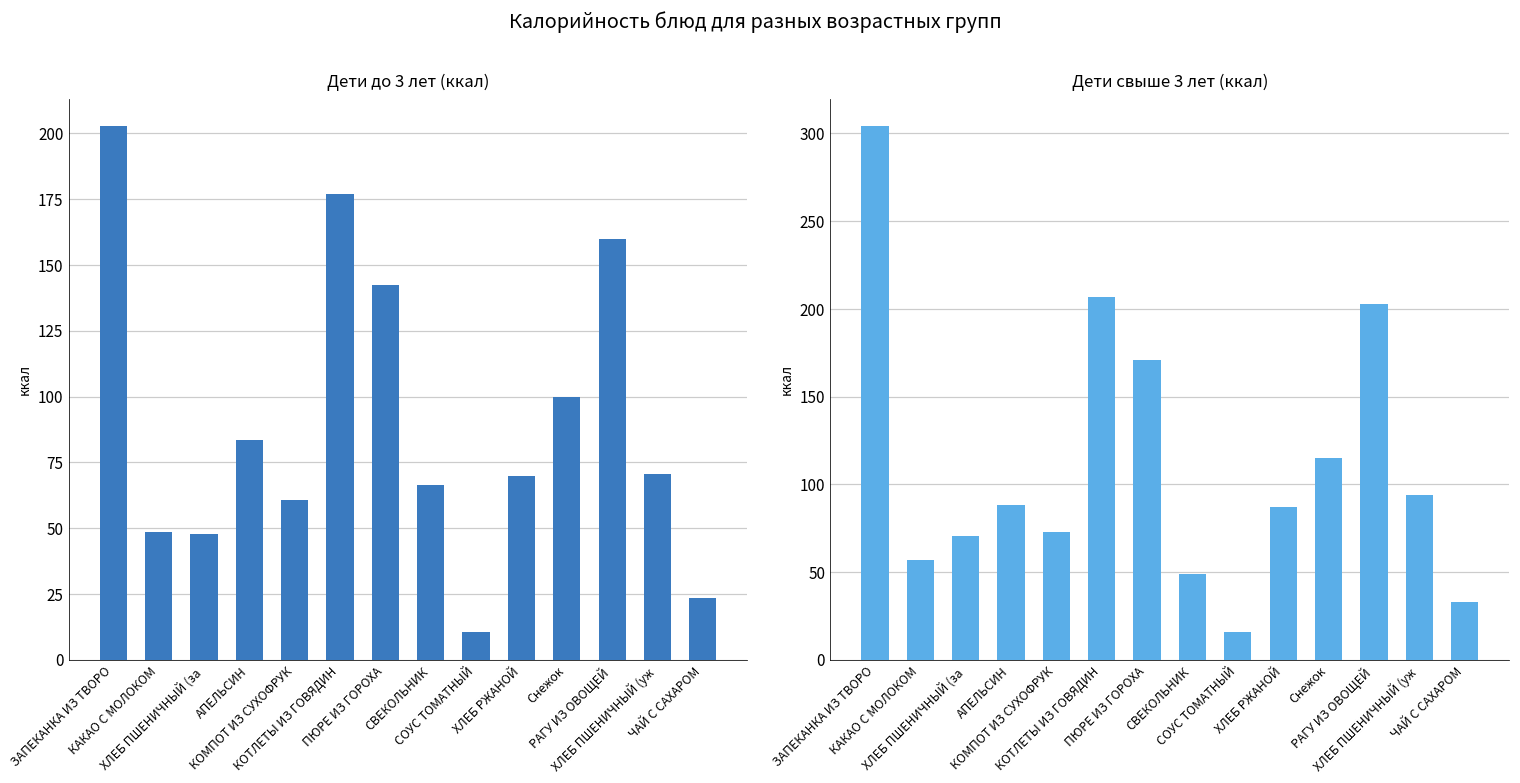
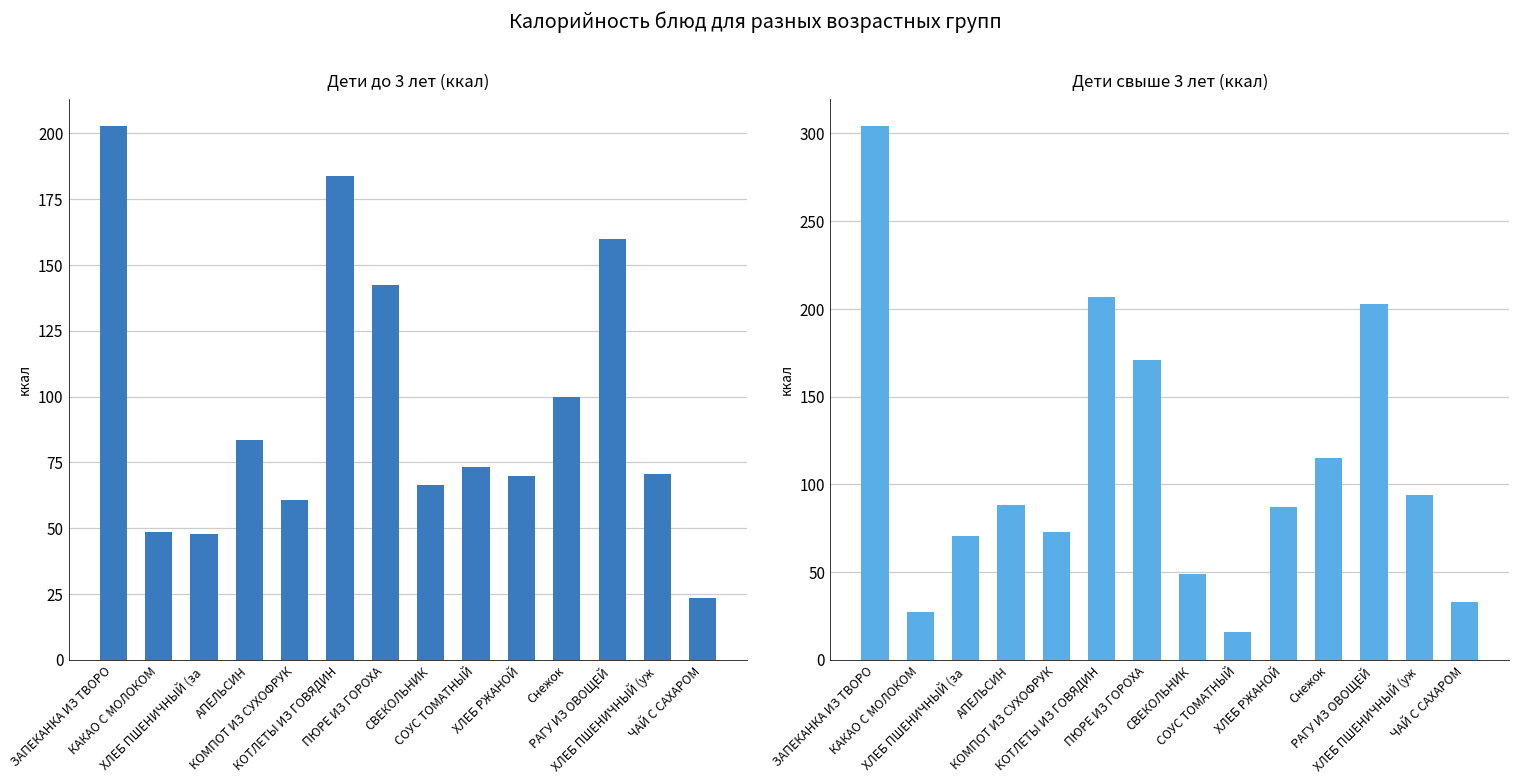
Дети до 3 лет (ккал), КОТЛЕТЫ ИЗ ГОВЯДИН: 177 -> 184
Дети до 3 лет (ккал), СОУС ТОМАТНЫЙ: 10 -> 73
Дети свыше 3 лет (ккал), КАКАО С МОЛОКОМ: 57 -> 27
